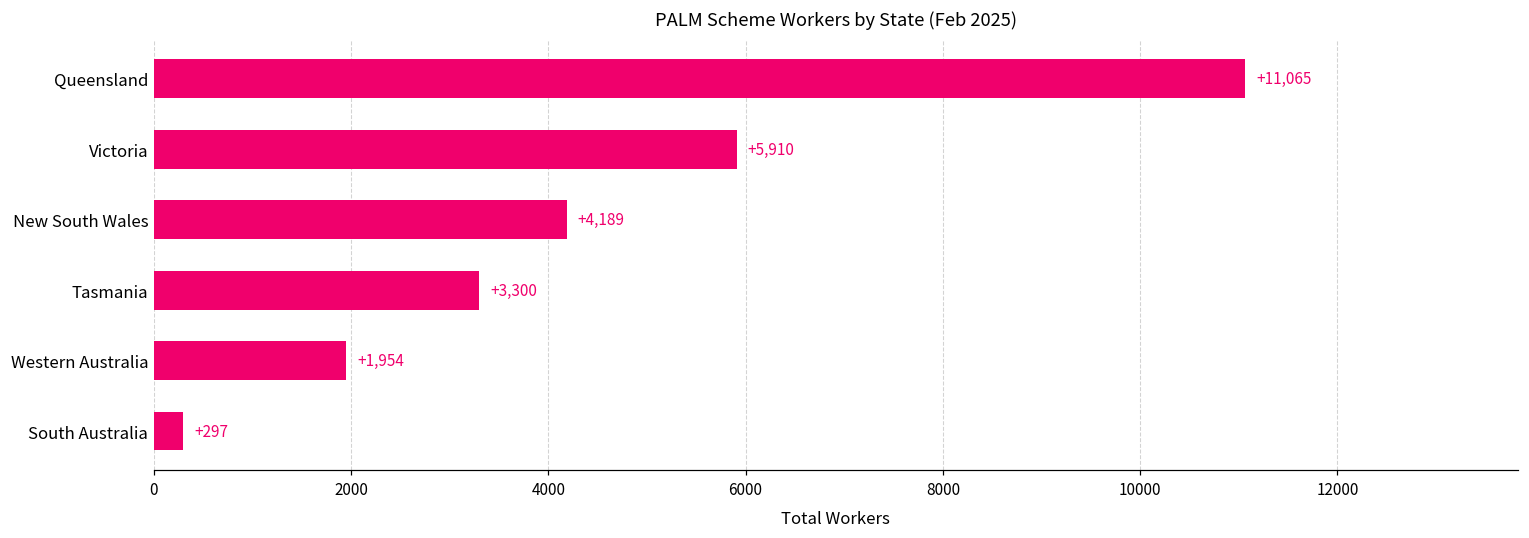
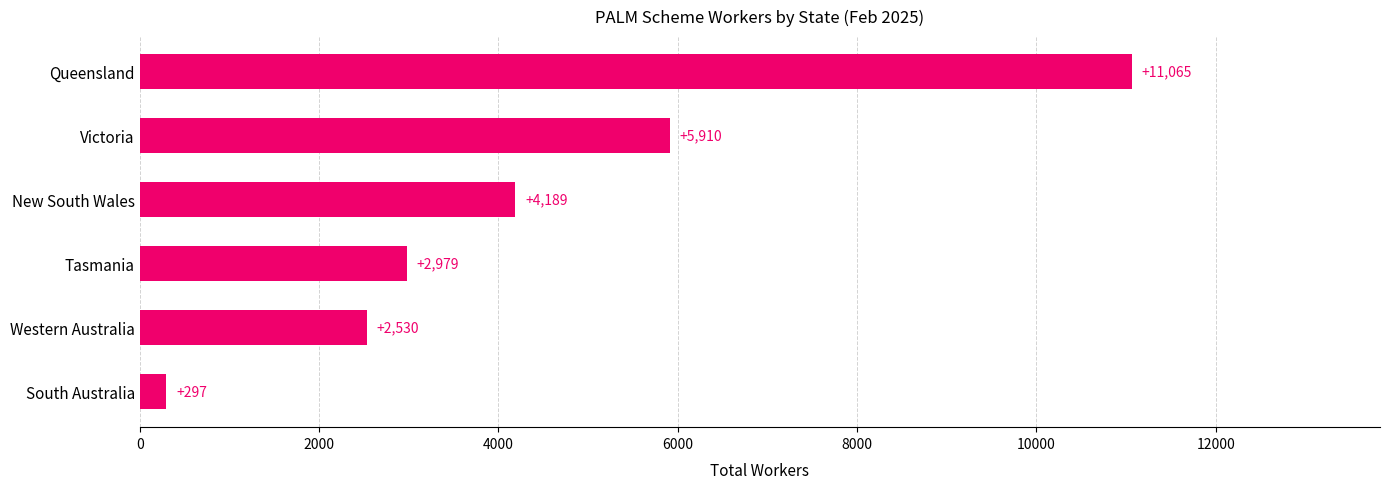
Tasmania: +3,300 -> +2,979
Western Australia: +1,954 -> +2,530
